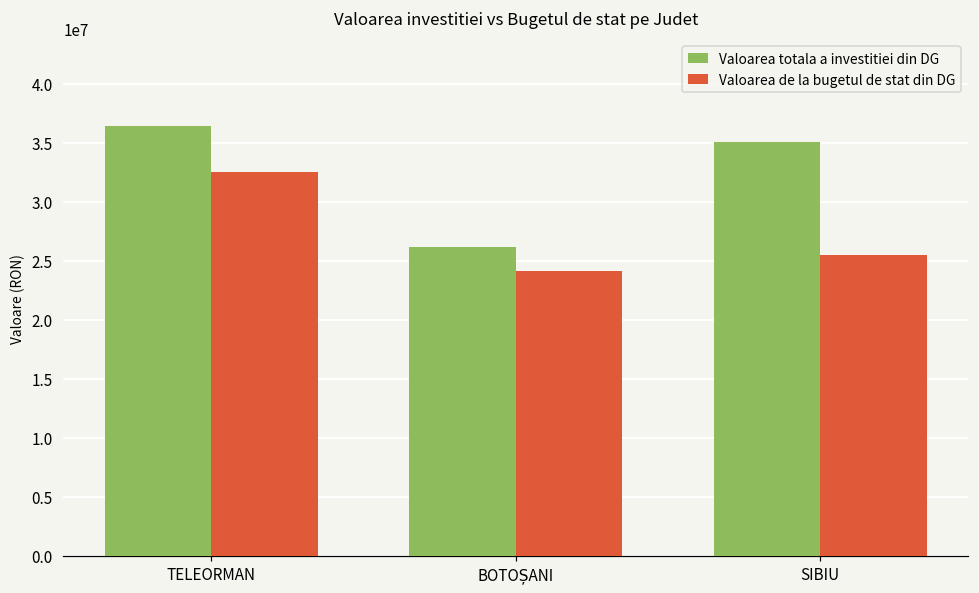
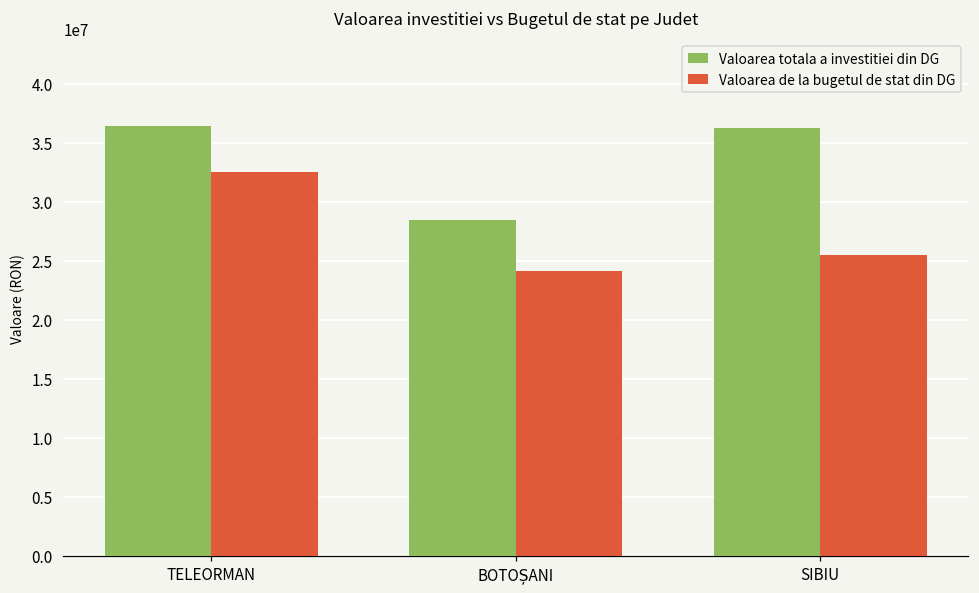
Valoarea totala a investitiei din DG, BOTOȘANI: 26100000 -> 28500000
Valoarea totala a investitiei din DG, SIBIU: 35000000 -> 36200000
